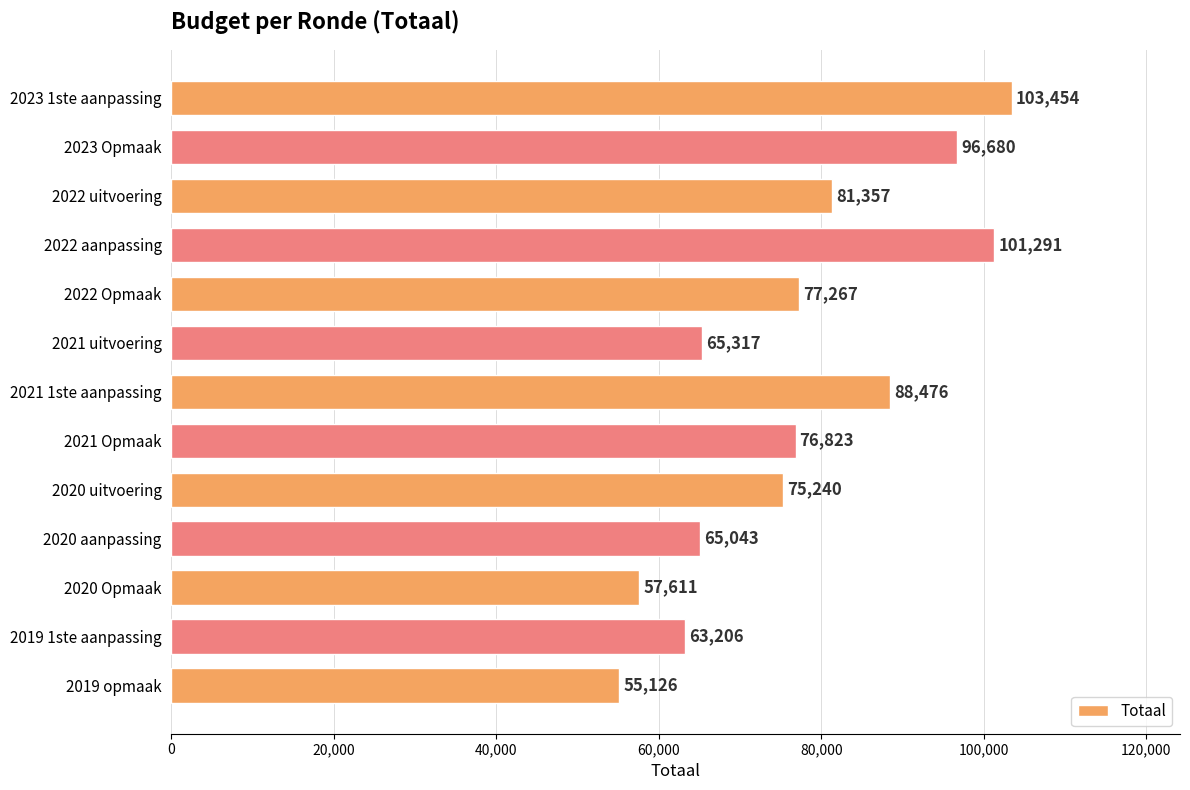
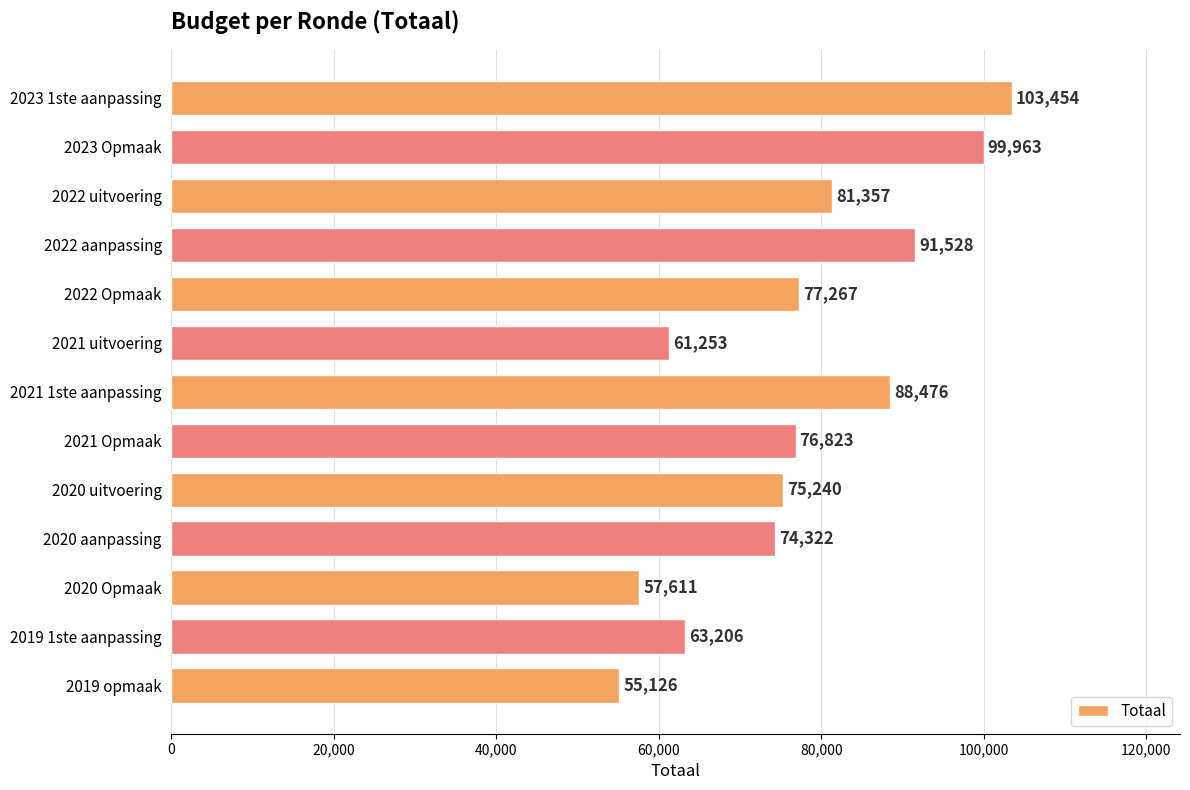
2023 Opmaak: 96,680 -> 99,963
2022 aanpassing: 101,291 -> 91,528
2021 uitvoering: 65,317 -> 61,253
2020 aanpassing: 65,043 -> 74,322
